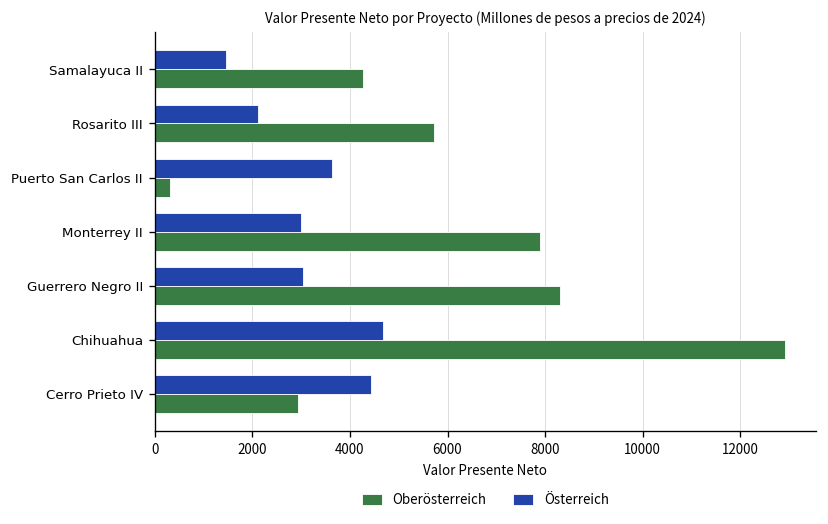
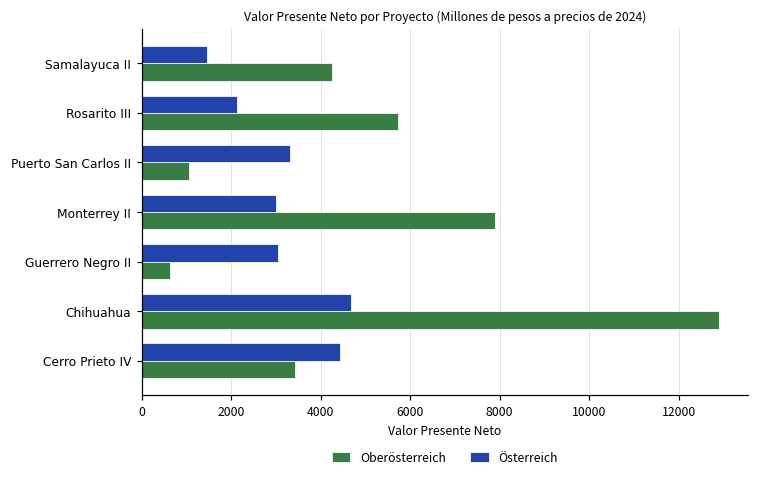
Österreich, Puerto San Carlos II: 3600 -> 3300
Oberösterreich, Puerto San Carlos II: 300 -> 1000
Oberösterreich, Guerrero Negro II: 8300 -> 600
Oberösterreich, Cerro Prieto IV: 2900 -> 3400
